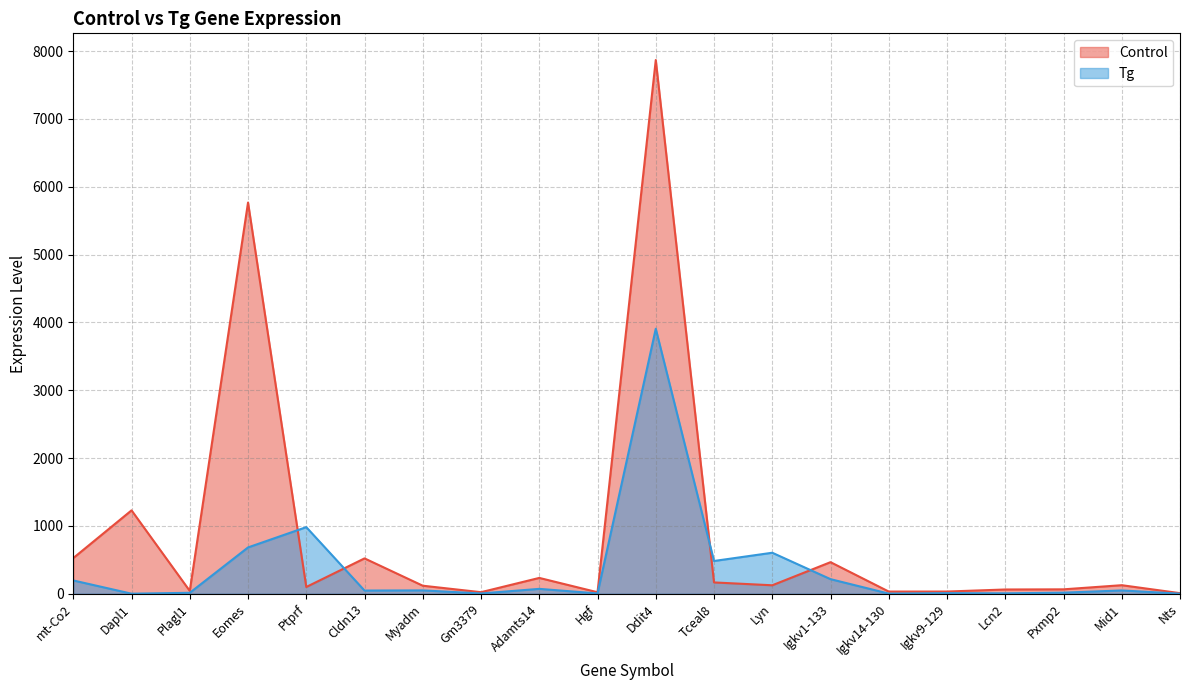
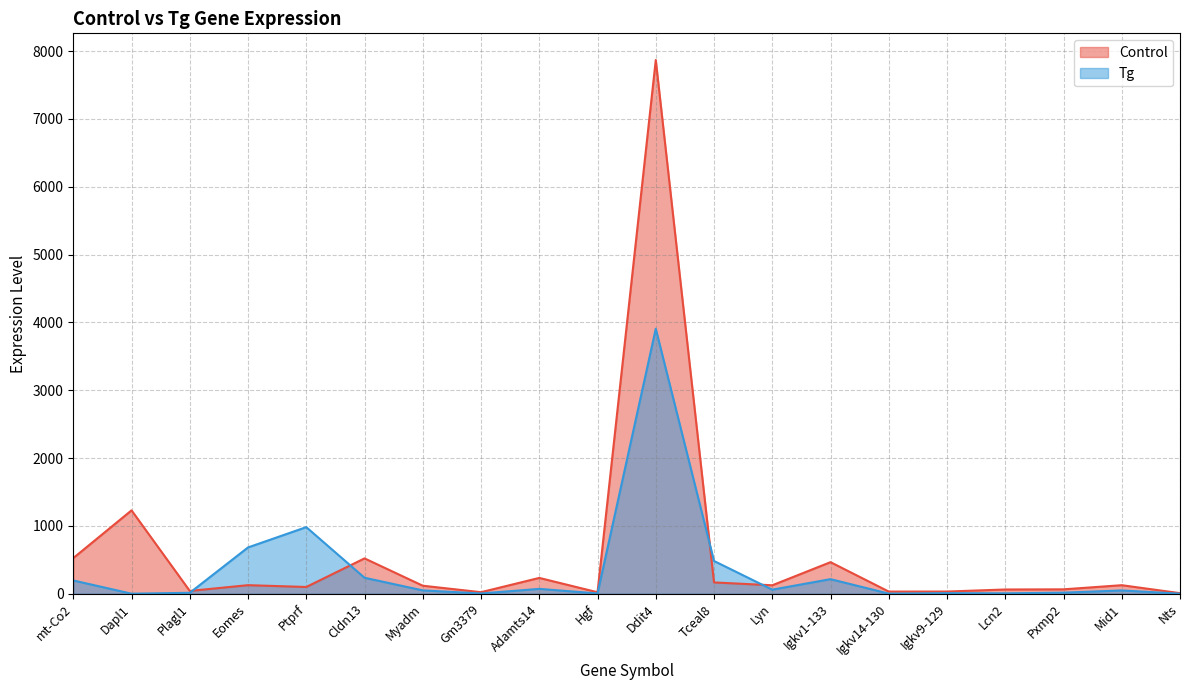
Control, Eomes: 5800 -> 100
Tg, Cldn13: 0 -> 200
Tg, Lyn: 600 -> 100
